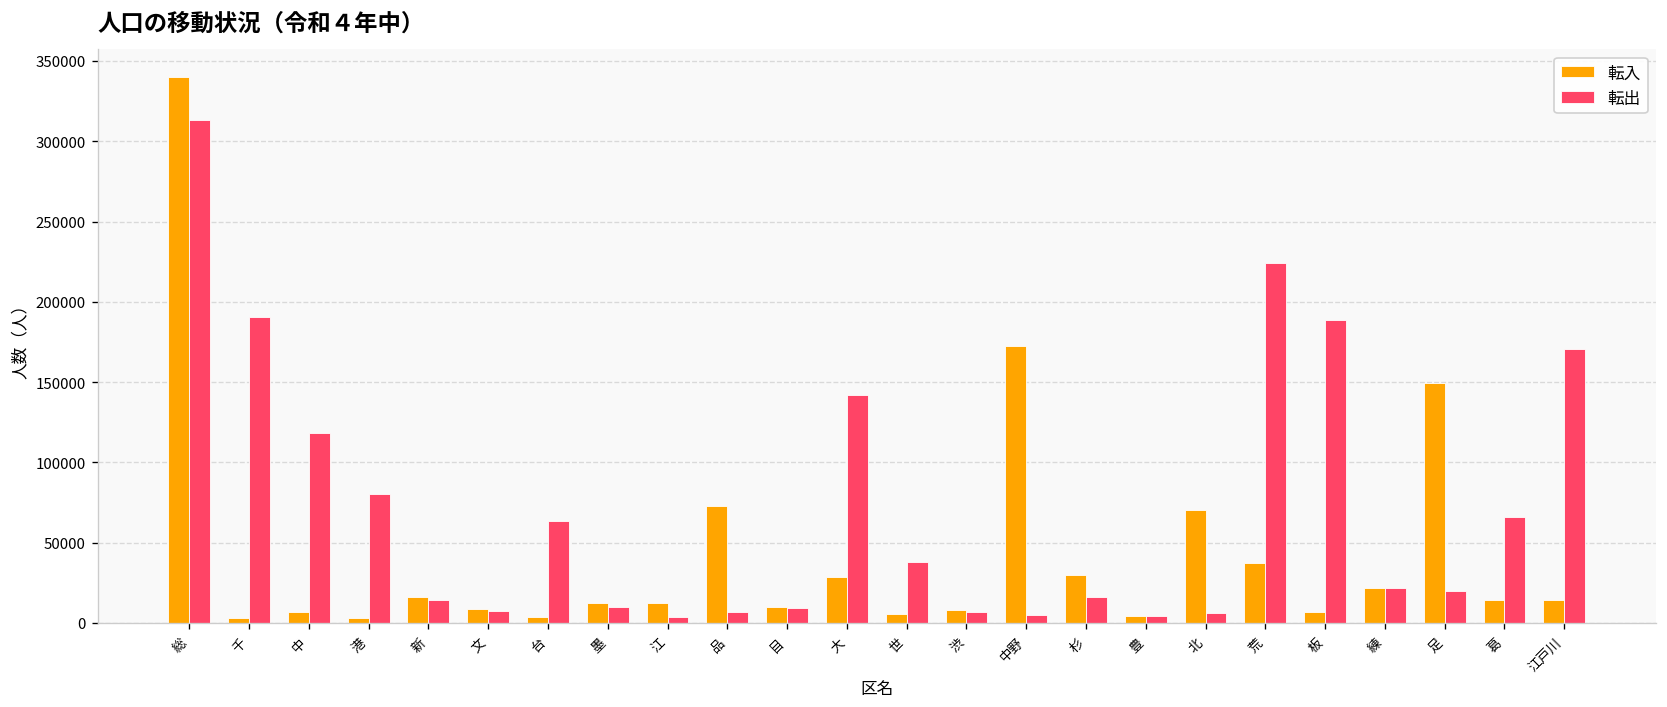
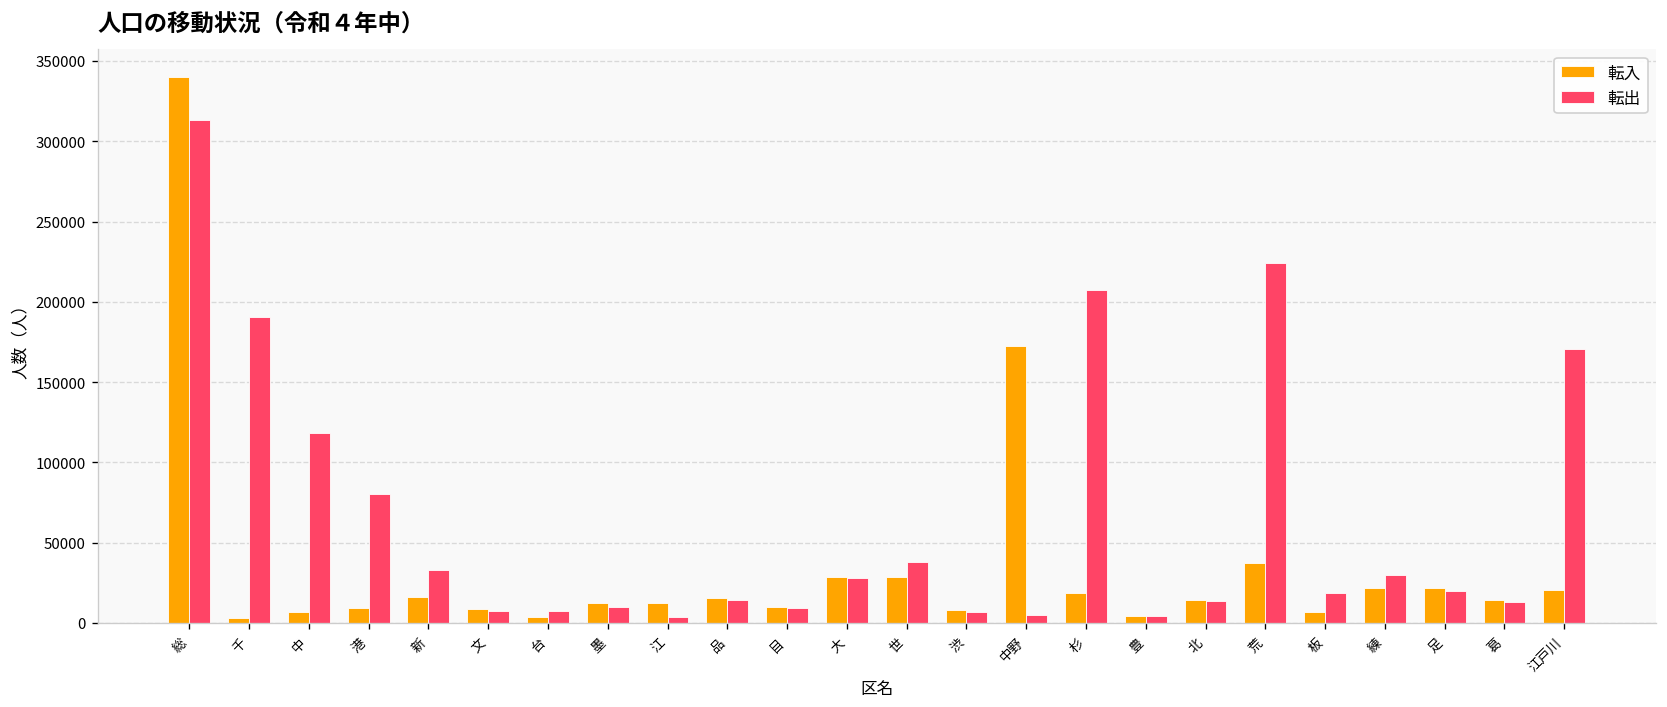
転入, 港: 3000 -> 10000
転出, 新: 14000 -> 33000
転出, 台: 63000 -> 7000
転入, 品: 73000 -> 15000
転出, 品: 7000 -> 14000
転出, 大: 142000 -> 28000
転入, 世: 6000 -> 29000
転入, 杉: 30000 -> 19000
転出, 杉: 16000 -> 207000
転入, 北: 70000 -> 15000
転出, 北: 6000 -> 14000
転出, 板: 188000 -> 19000
転出, 練: 22000 -> 30000
転入, 足: 149000 -> 22000
転出, 葛: 66000 -> 13000
転入, 江戸川: 14000 -> 20000
